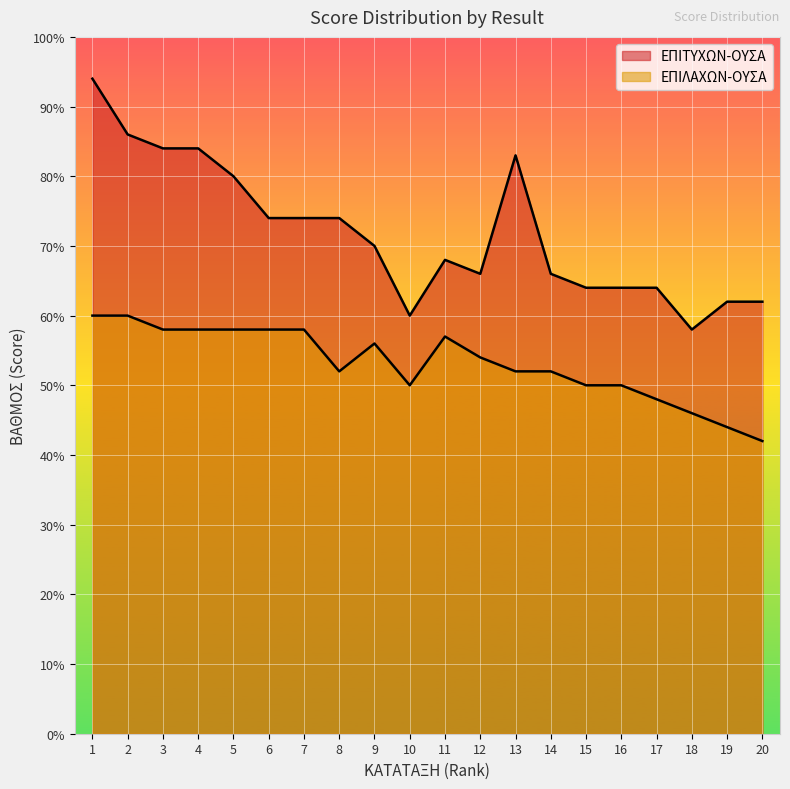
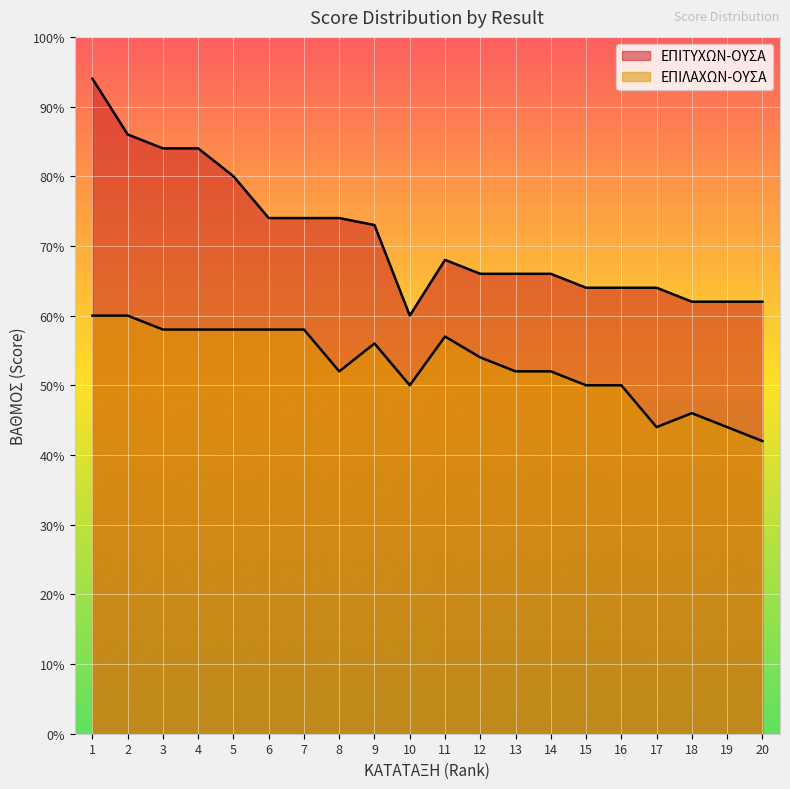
ΕΠΙΤΥΧΩΝ-ΟΥΣΑ, 9: 70% -> 73%
ΕΠΙΤΥΧΩΝ-ΟΥΣΑ, 13: 83% -> 66%
ΕΠΙΛΑΧΩΝ-ΟΥΣΑ, 17: 48% -> 44%
ΕΠΙΤΥΧΩΝ-ΟΥΣΑ, 18: 58% -> 62%
